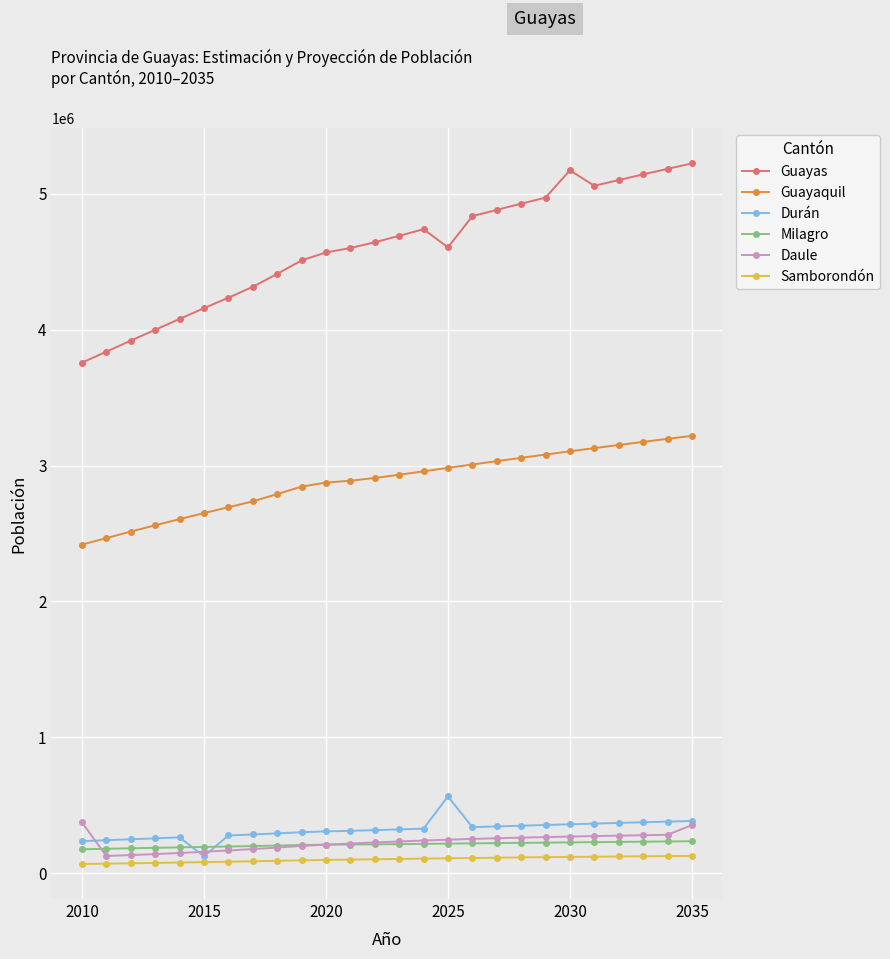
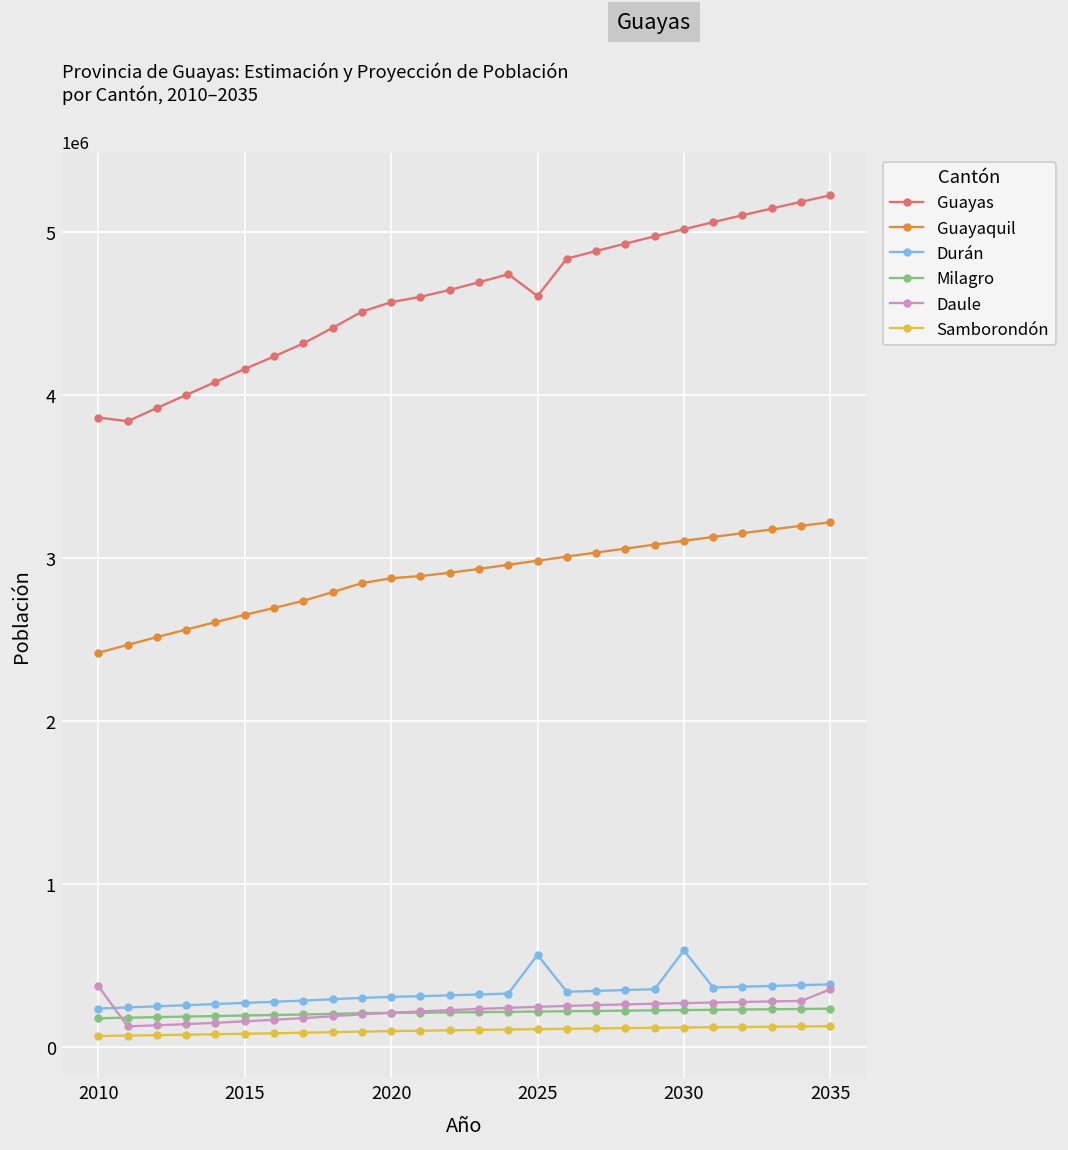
Guayas, 2010: 3760000 -> 3860000
Durán, 2015: 120000 -> 270000
Guayas, 2030: 5170000 -> 5020000
Durán, 2030: 360000 -> 590000
